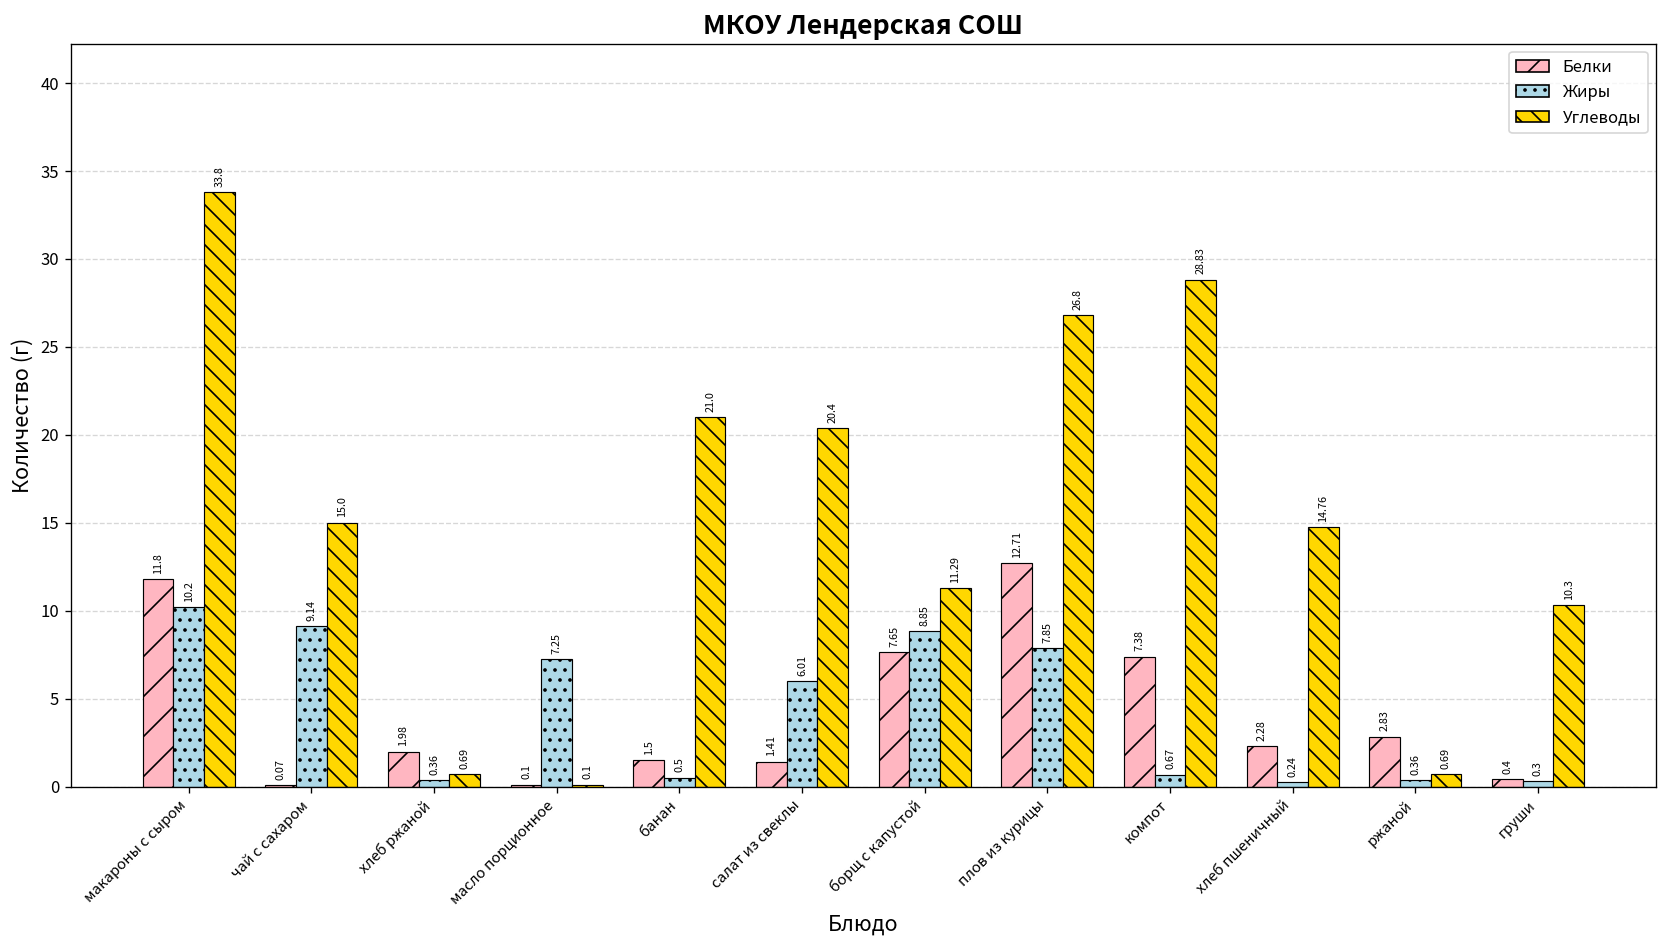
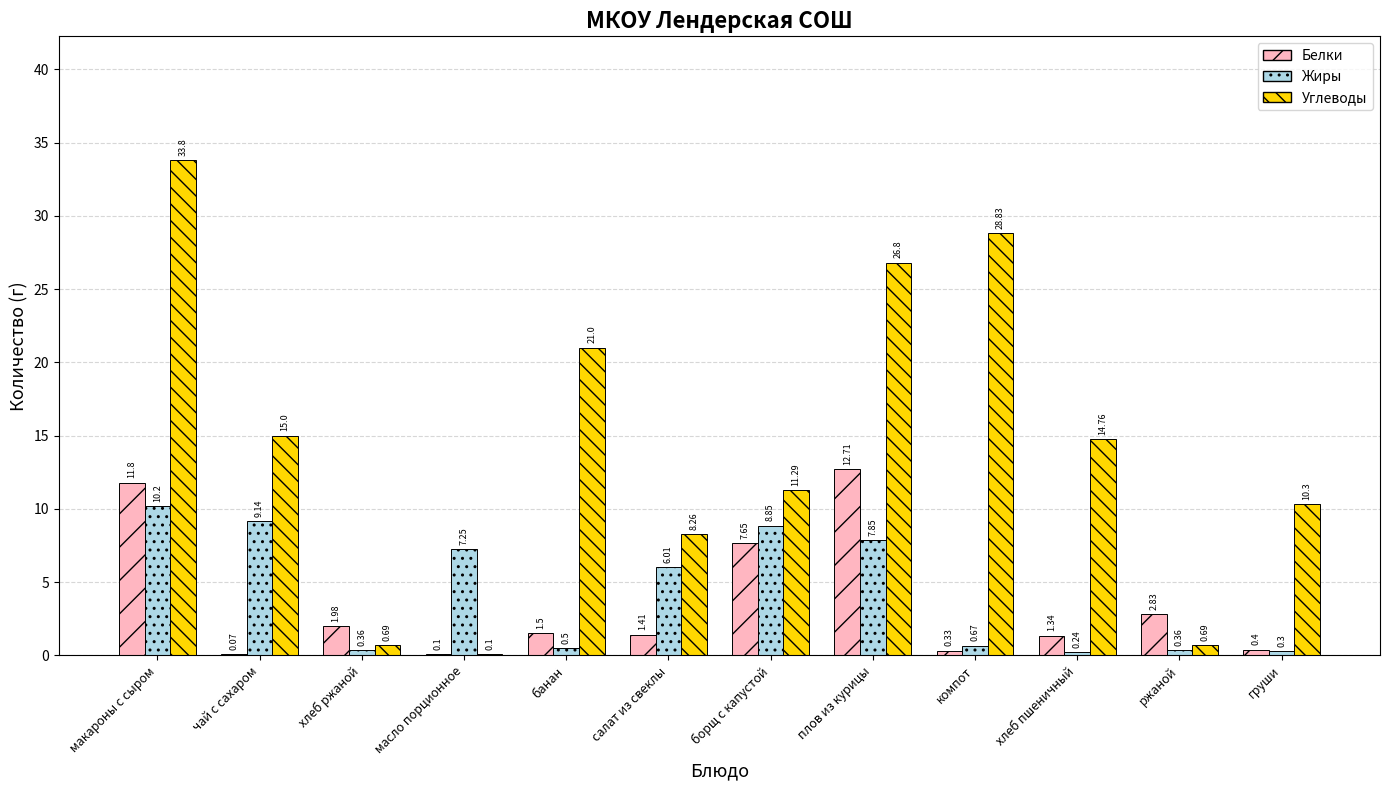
Углеводы, салат из свеклы: 20.4 -> 8.26
Белки, компот: 7.38 -> 0.33
Белки, хлеб пшеничный: 2.28 -> 1.34
